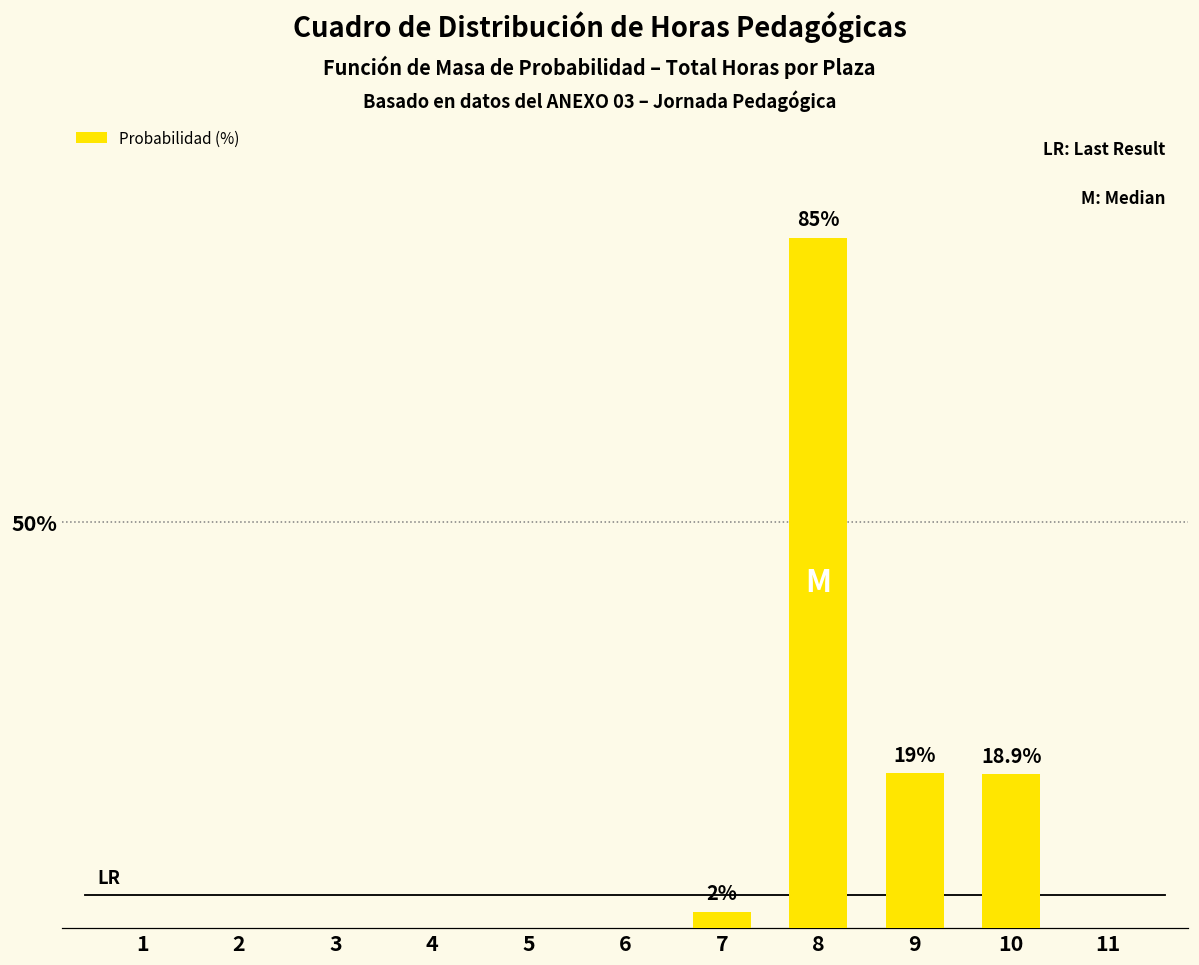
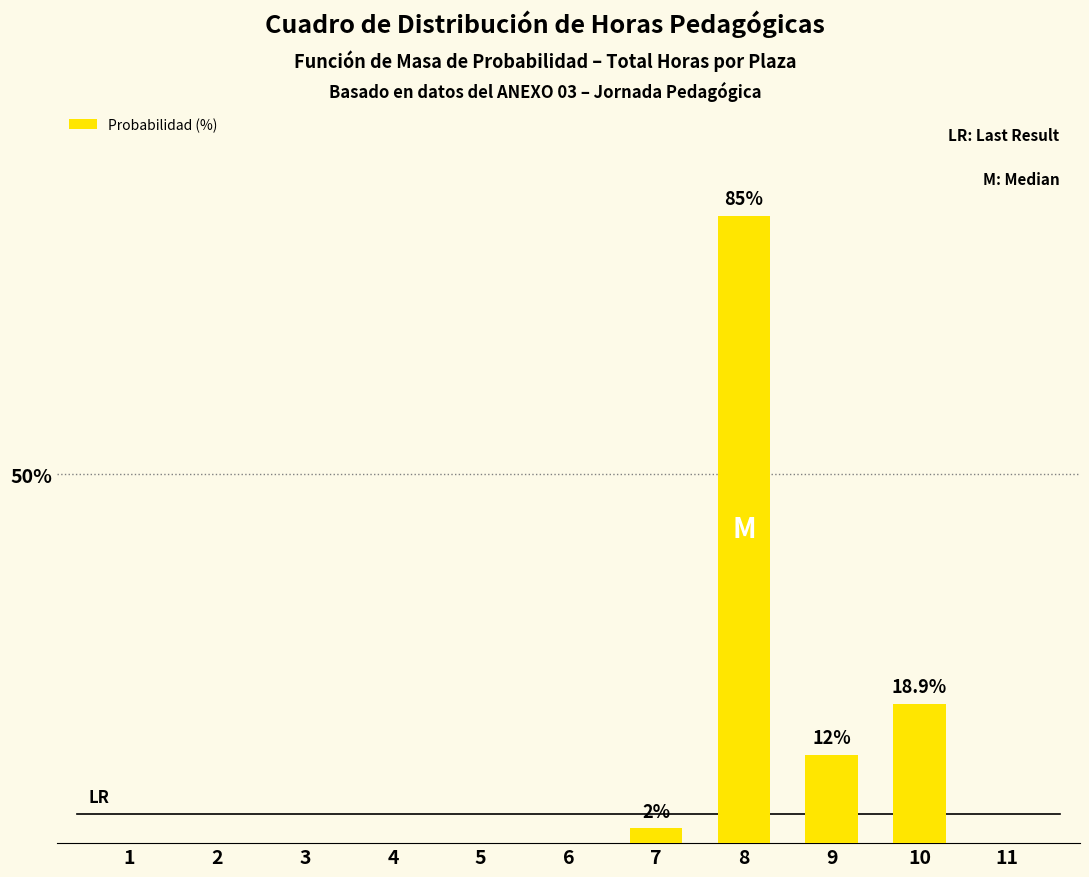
9: 19% -> 12%
